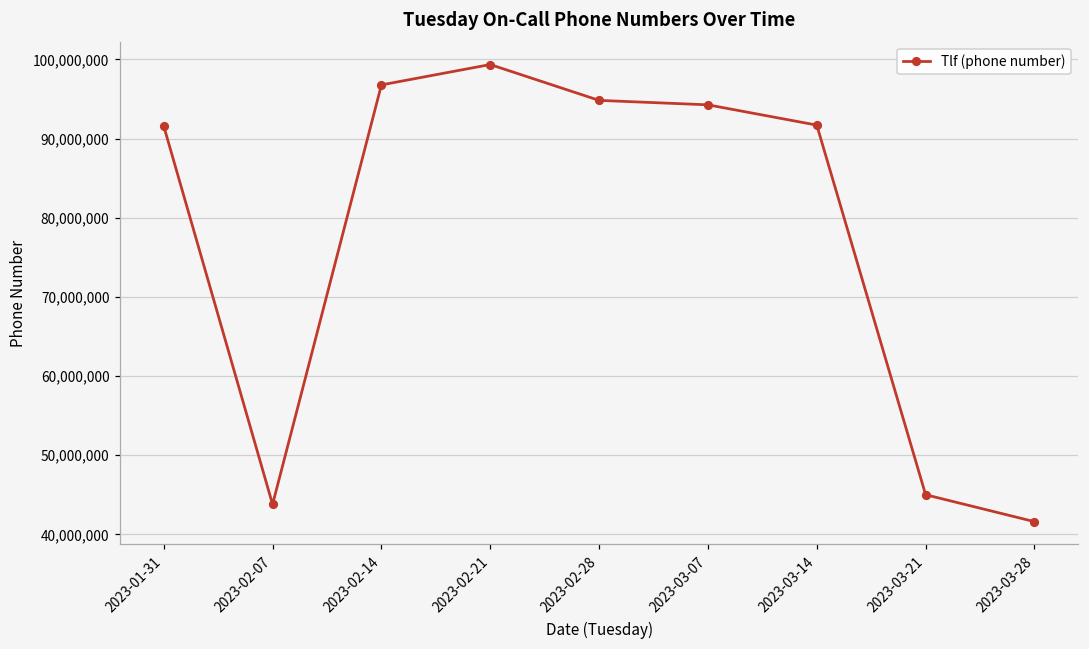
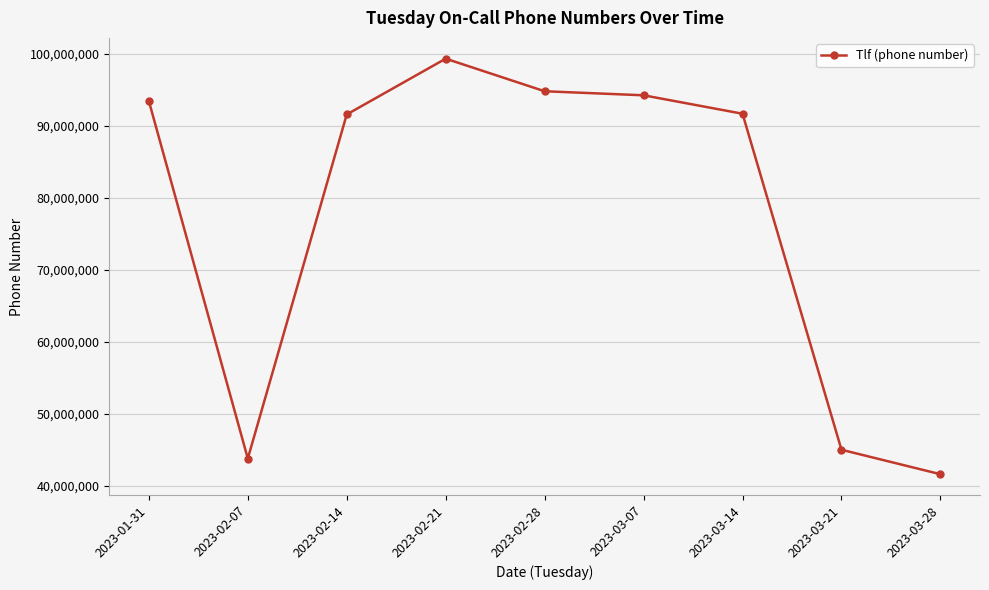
2023-01-31: 92,000,000 -> 93,000,000
2023-02-14: 97,000,000 -> 92,000,000
